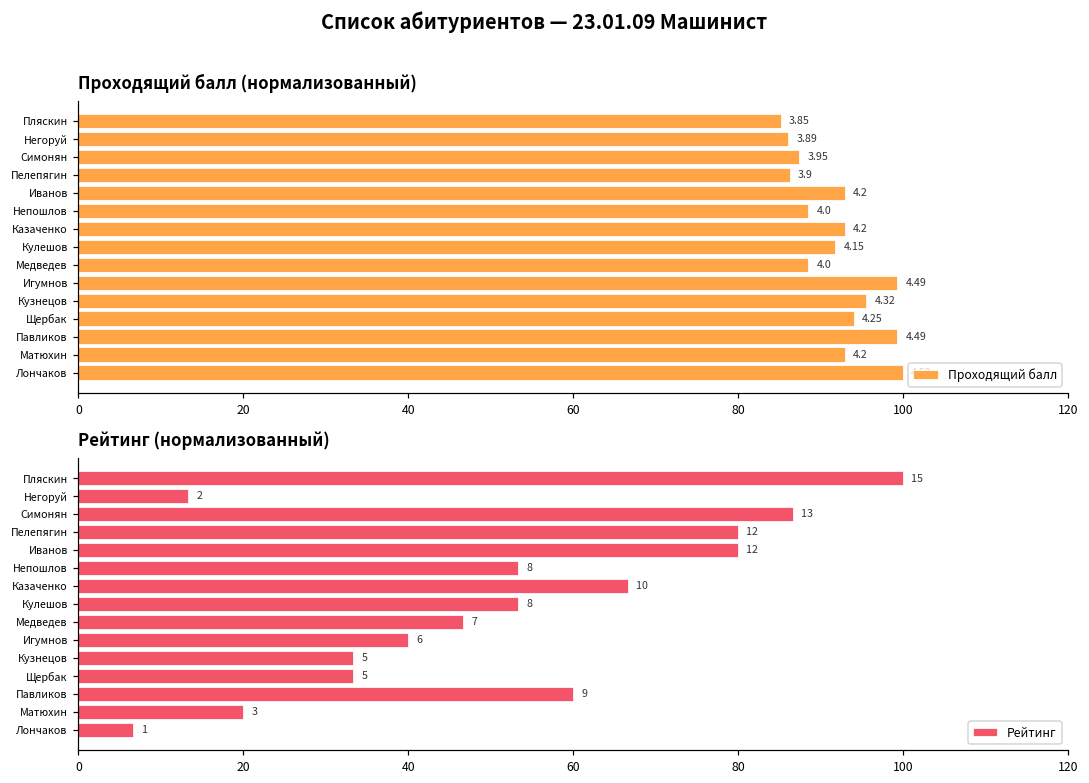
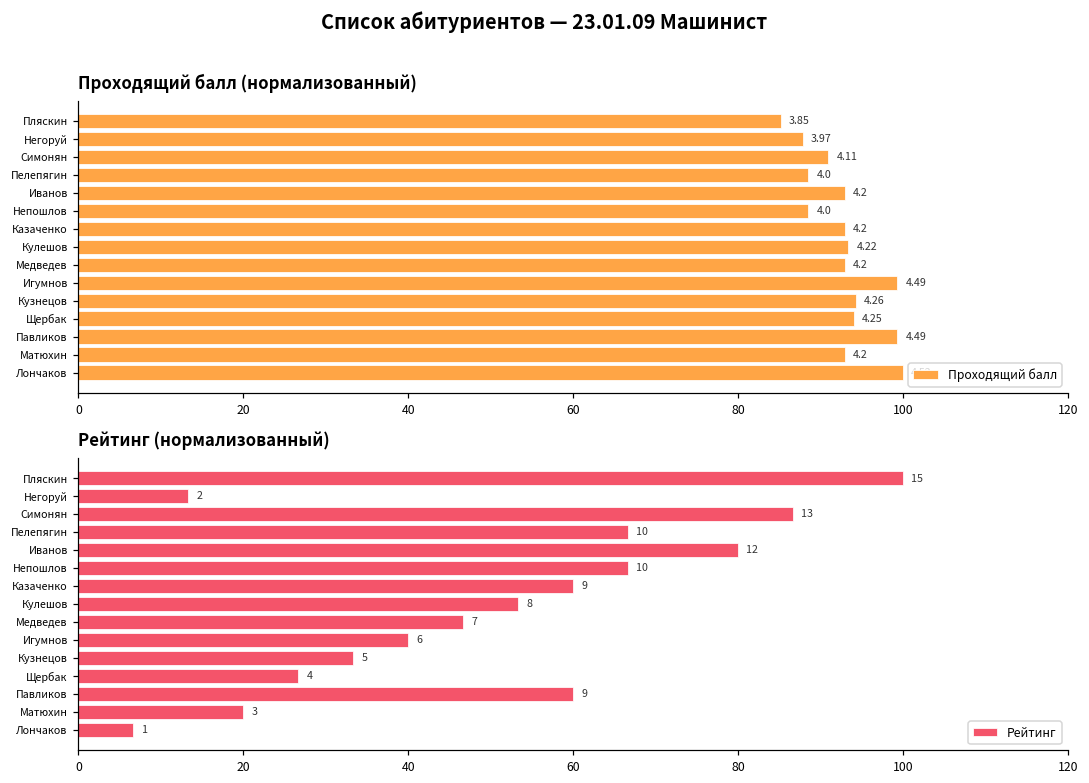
Проходящий балл (нормализованный), Негоруй: 3.89 -> 3.97
Проходящий балл (нормализованный), Симонян: 3.95 -> 4.11
Проходящий балл (нормализованный), Пелепягин: 3.9 -> 4.0
Проходящий балл (нормализованный), Кулешов: 4.15 -> 4.22
Проходящий балл (нормализованный), Медведев: 4.0 -> 4.2
Проходящий балл (нормализованный), Кузнецов: 4.32 -> 4.26
Рейтинг (нормализованный), Пелепягин: 12 -> 10
Рейтинг (нормализованный), Непошлов: 8 -> 10
Рейтинг (нормализованный), Казаченко: 10 -> 9
Рейтинг (нормализованный), Щербак: 5 -> 4
